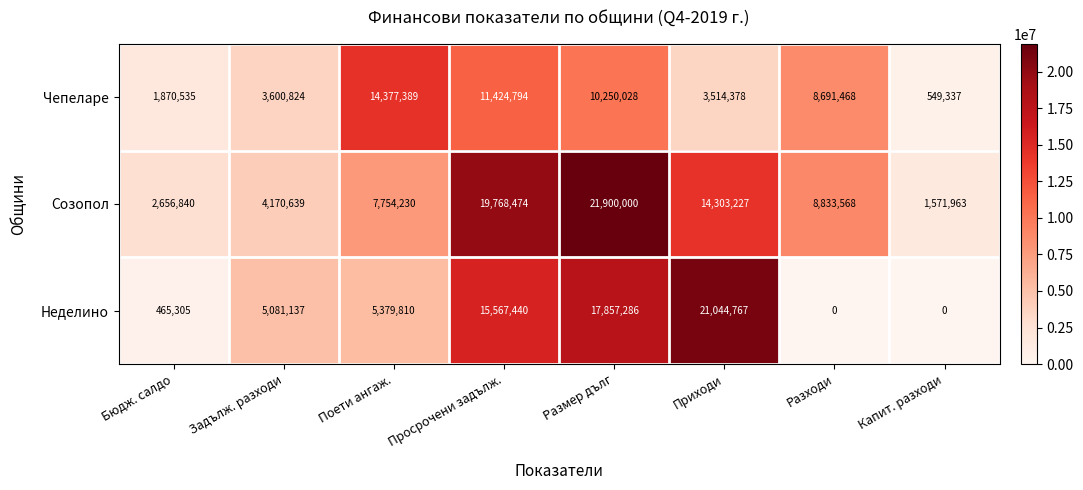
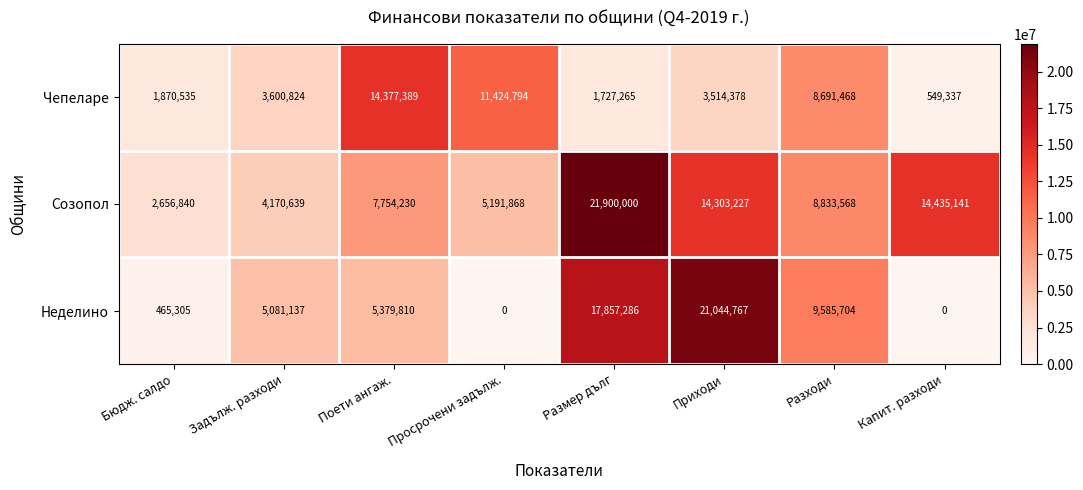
Чепеларе, Размер дълг: 10,250,028 -> 1,727,265
Созопол, Просрочени задълж.: 19,768,474 -> 5,191,868
Созопол, Капит. разходи: 1,571,963 -> 14,435,141
Неделино, Просрочени задълж.: 15,567,440 -> 0
Неделино, Разходи: 0 -> 9,585,704
